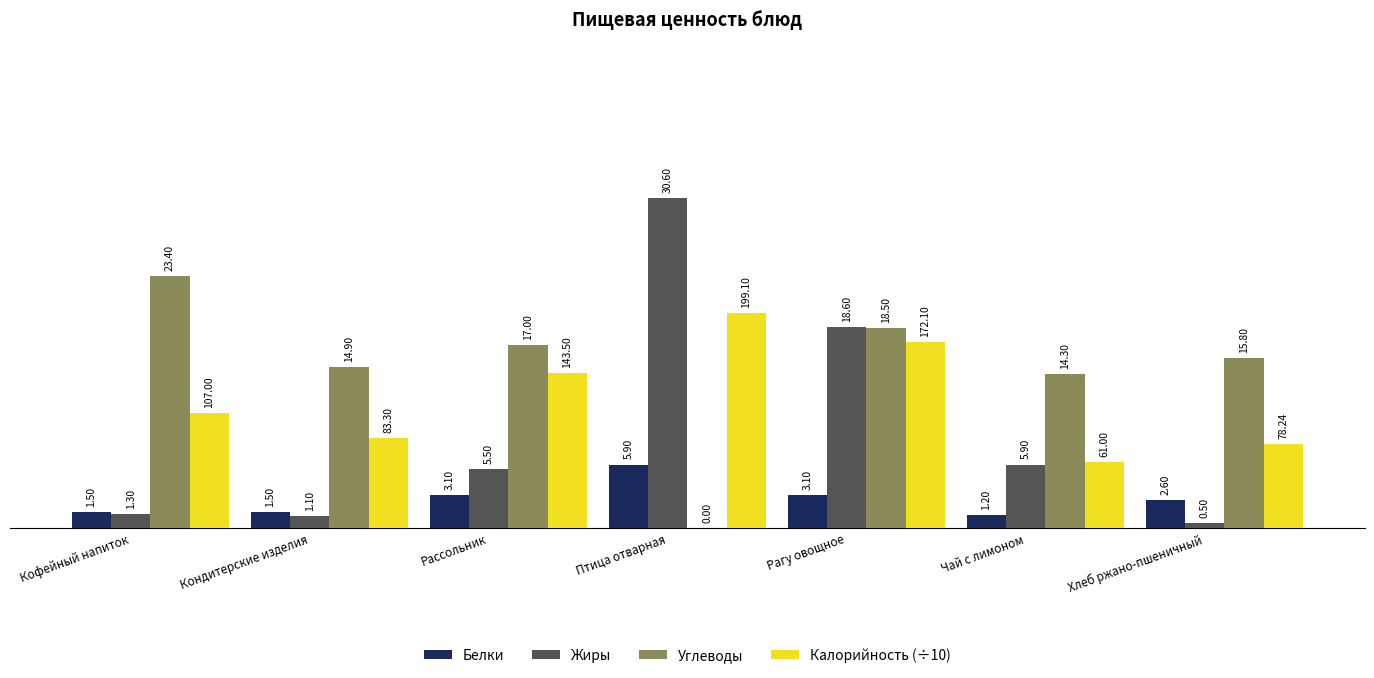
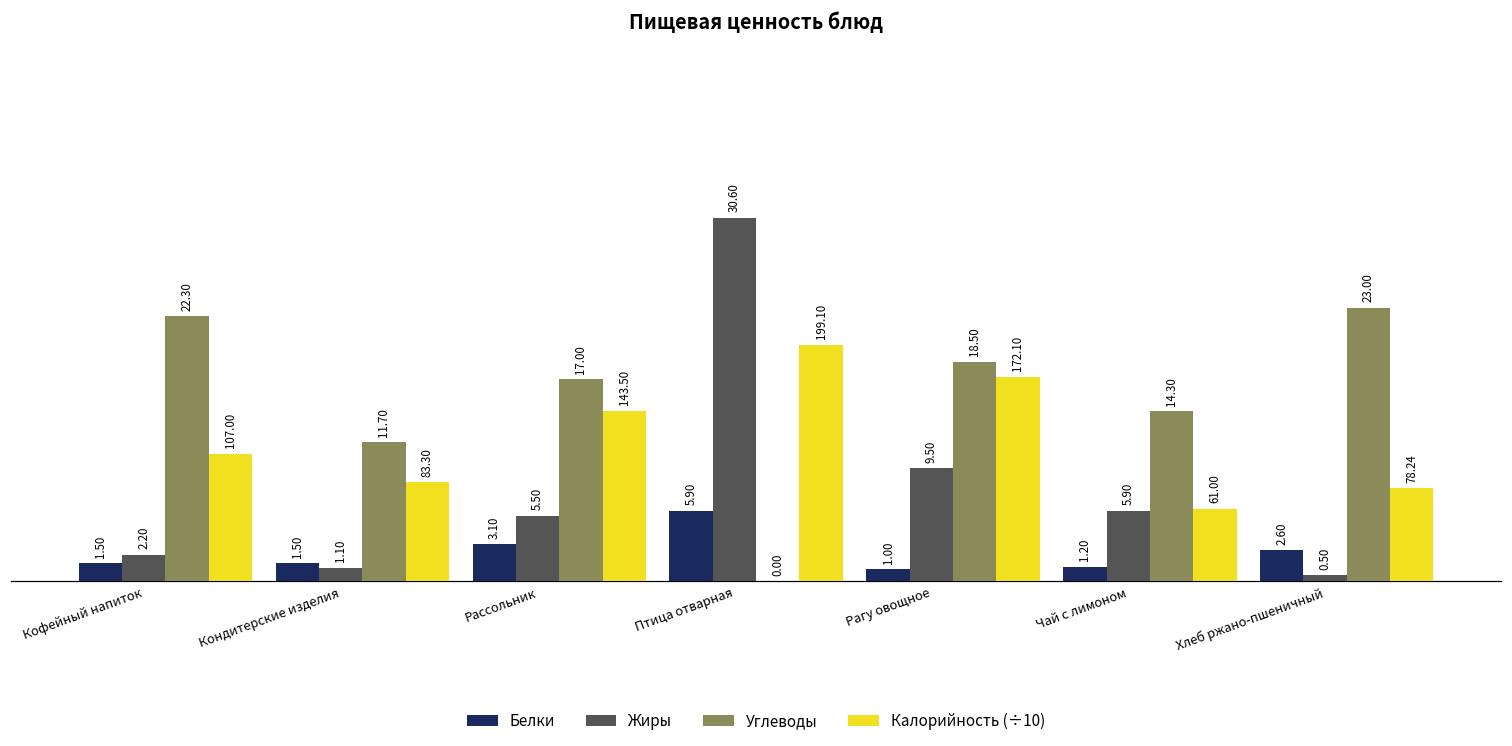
Жиры, Кофейный напиток: 1.30 -> 2.20
Углеводы, Кофейный напиток: 23.40 -> 22.30
Углеводы, Кондитерские изделия: 14.90 -> 11.70
Белки, Рагу овощное: 3.10 -> 1.00
Жиры, Рагу овощное: 18.60 -> 9.50
Углеводы, Хлеб ржано-пшеничный: 15.80 -> 23.00
